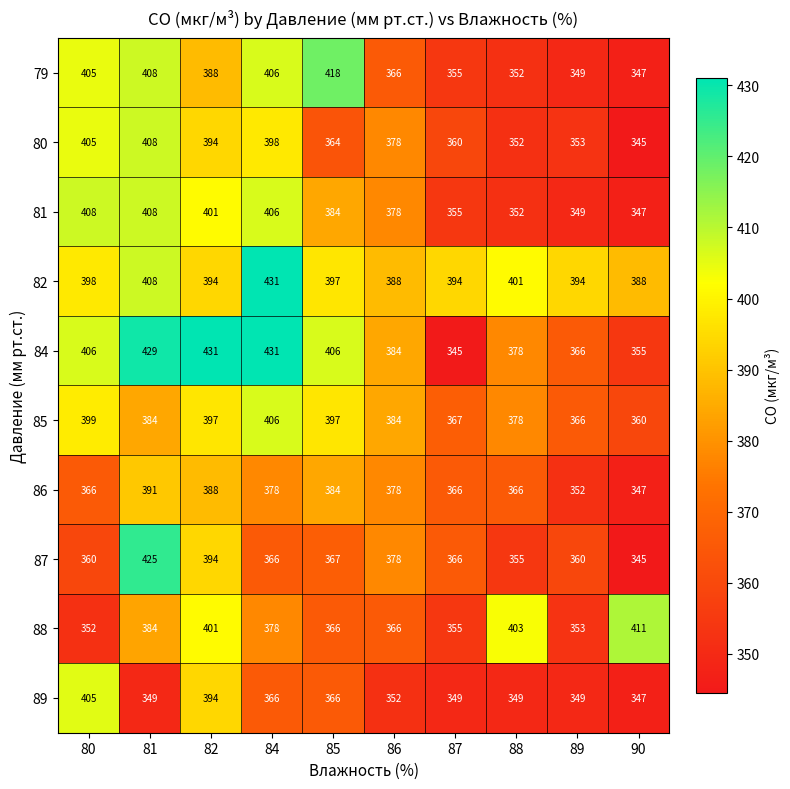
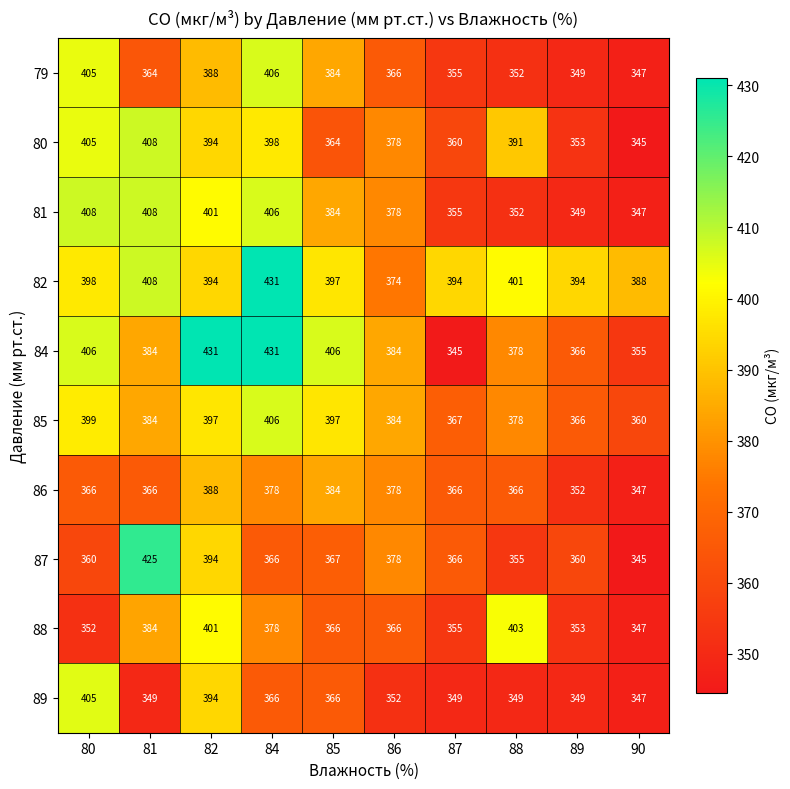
79, 81: 408 -> 364
79, 85: 418 -> 384
80, 88: 352 -> 391
82, 86: 388 -> 374
84, 81: 429 -> 384
86, 81: 391 -> 366
88, 90: 411 -> 347
